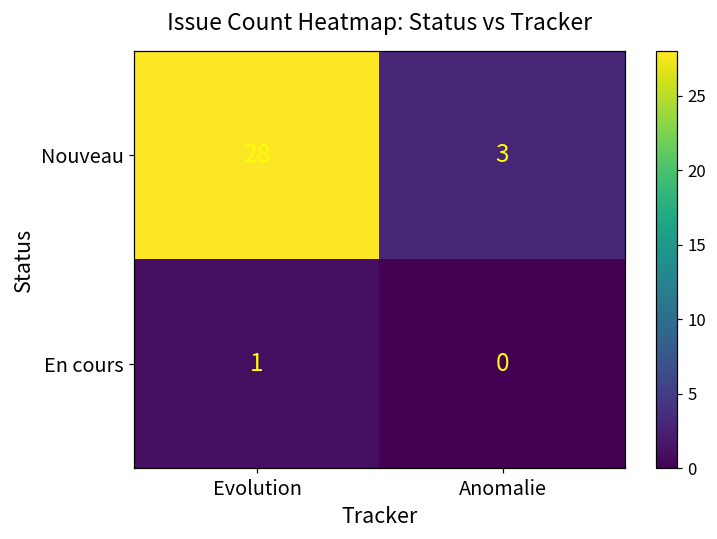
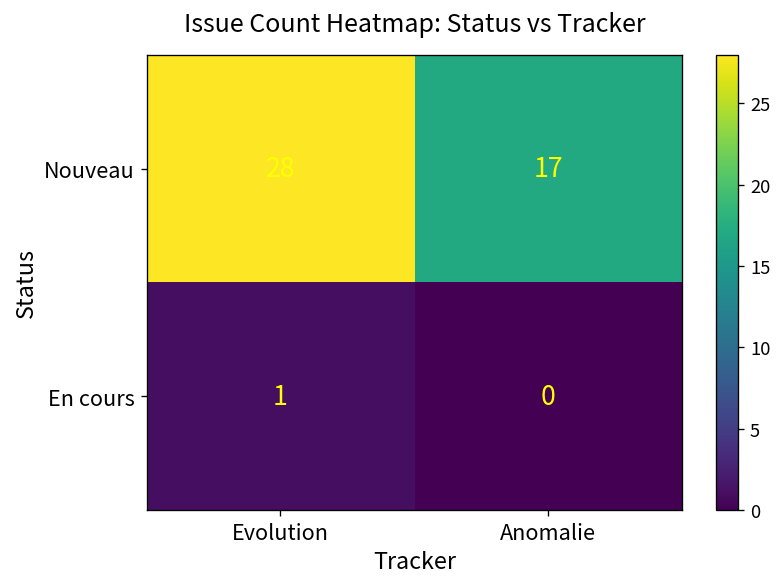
Nouveau, Anomalie: 3 -> 17
